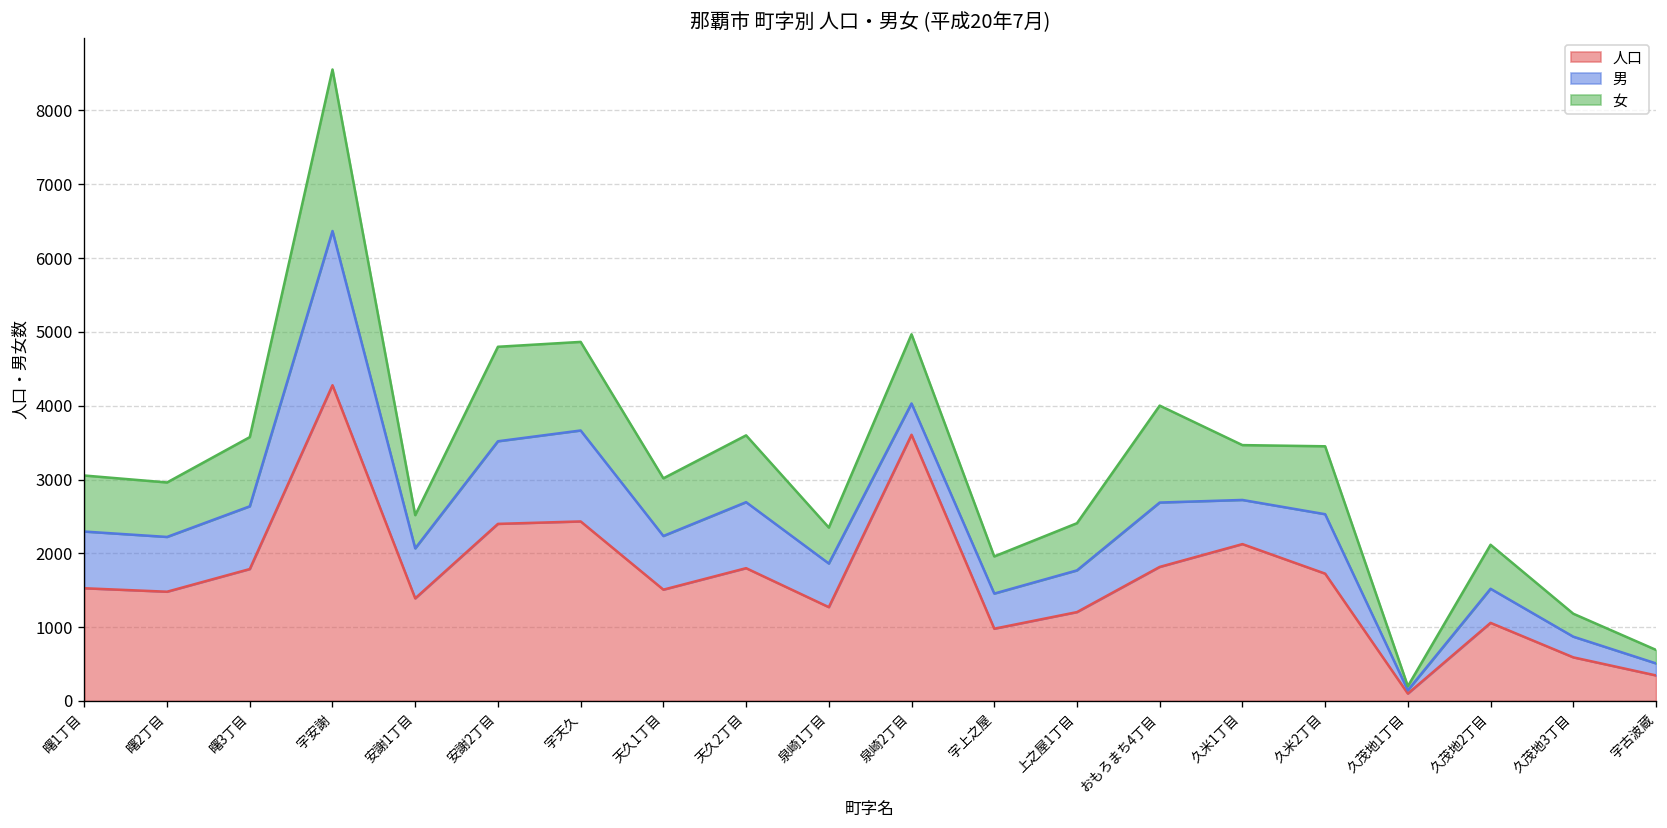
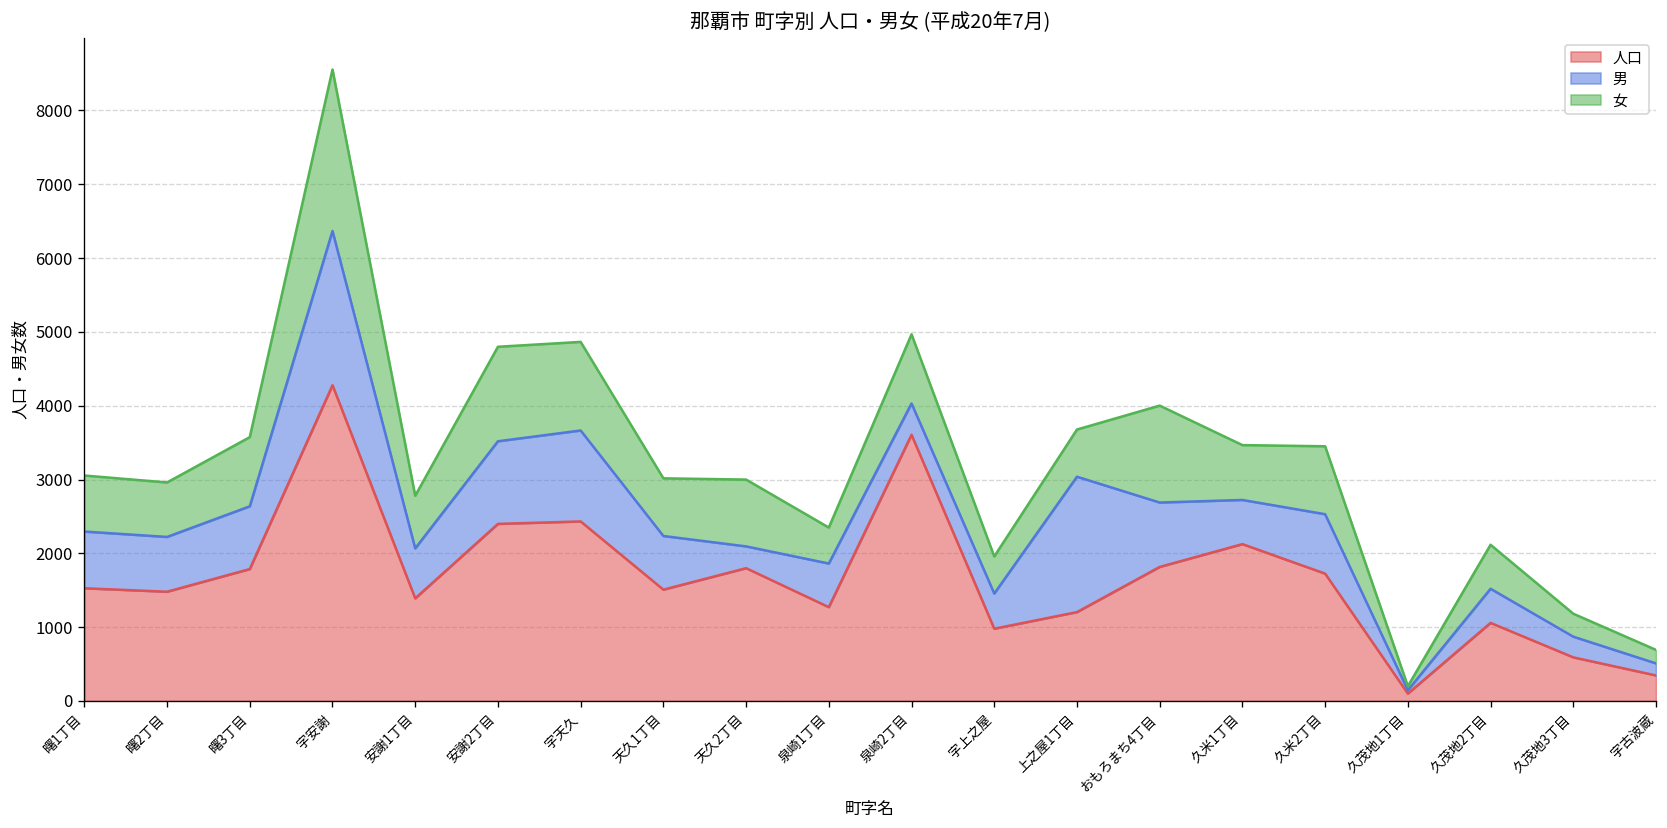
女, 安謝1丁目: 500 -> 700
男, 天久2丁目: 900 -> 300
男, 上之屋1丁目: 600 -> 1800
